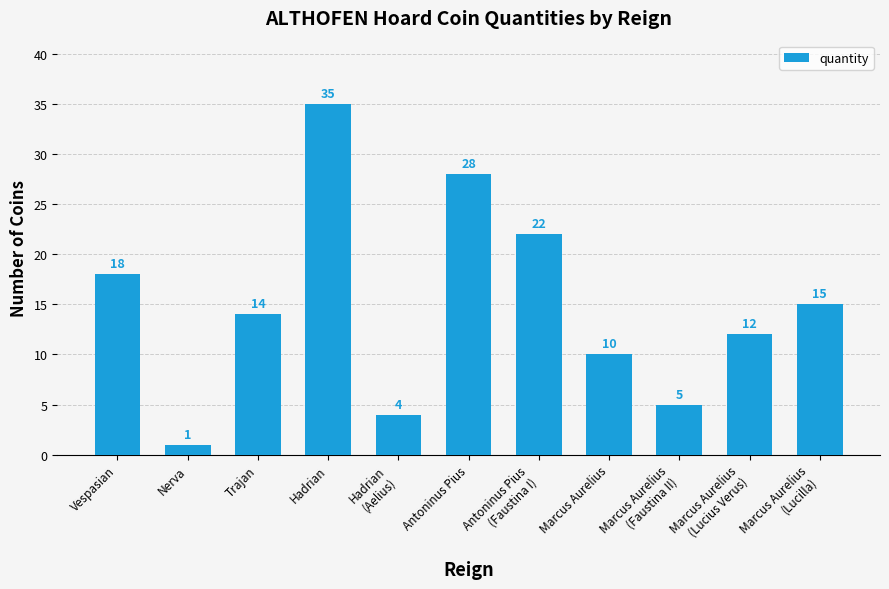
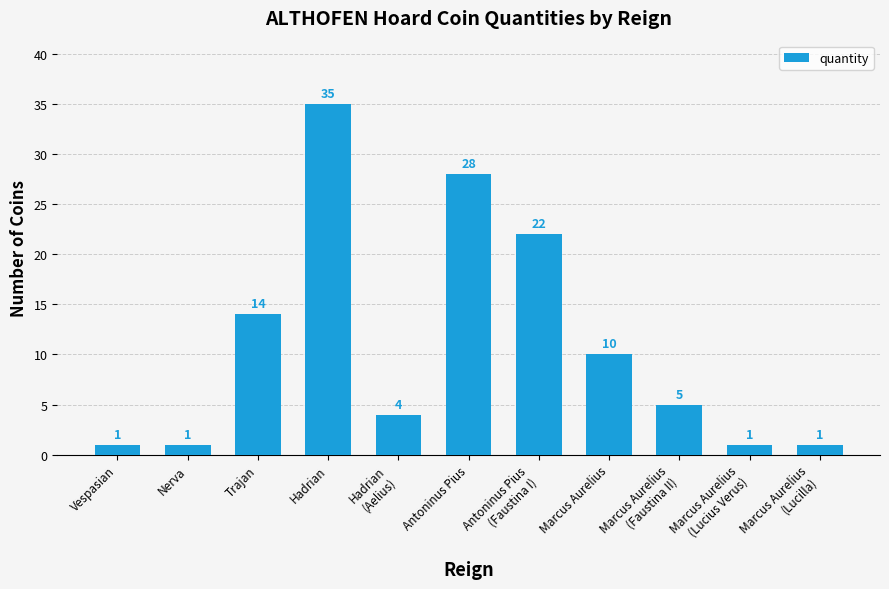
Vespasian: 18 -> 1
Marcus Aurelius (Lucius Verus): 12 -> 1
Marcus Aurelius (Lucilla): 15 -> 1
